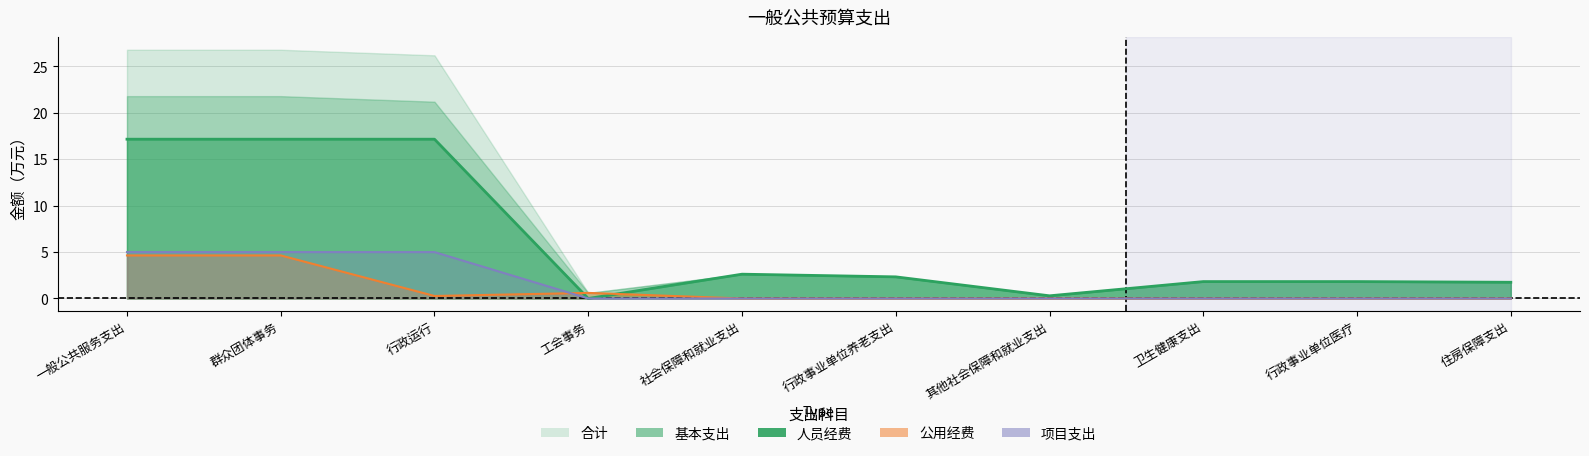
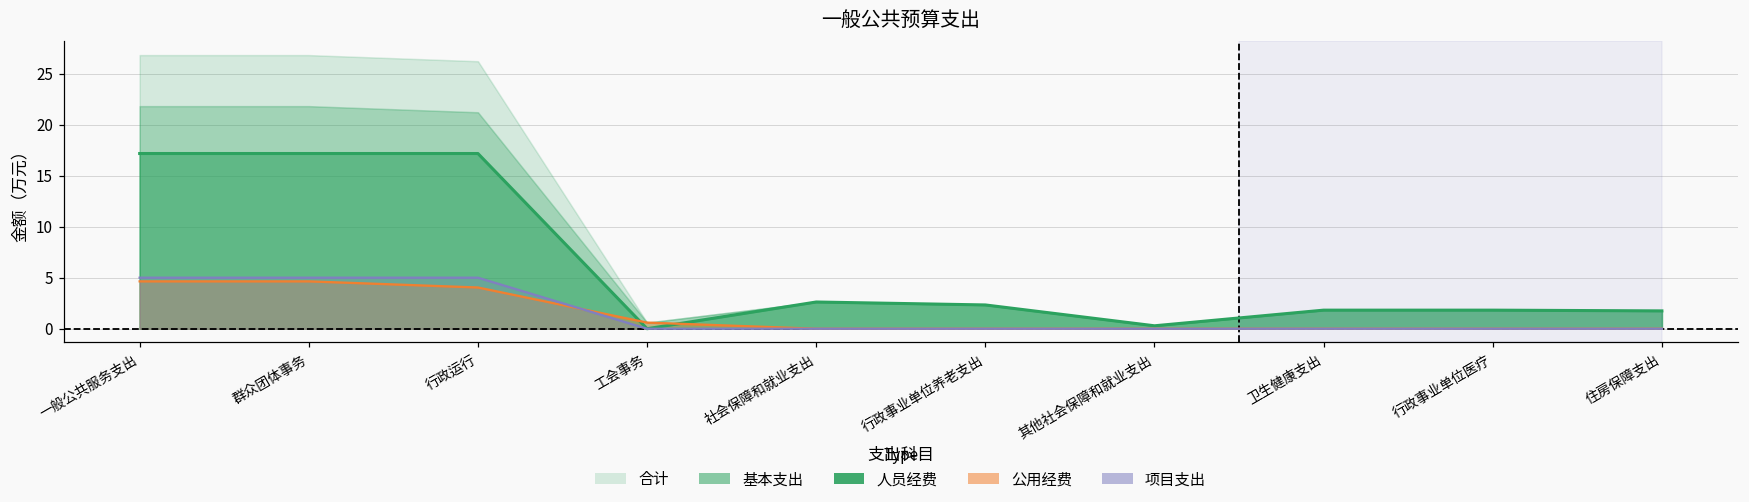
公用经费, 行政运行: 0 -> 4
